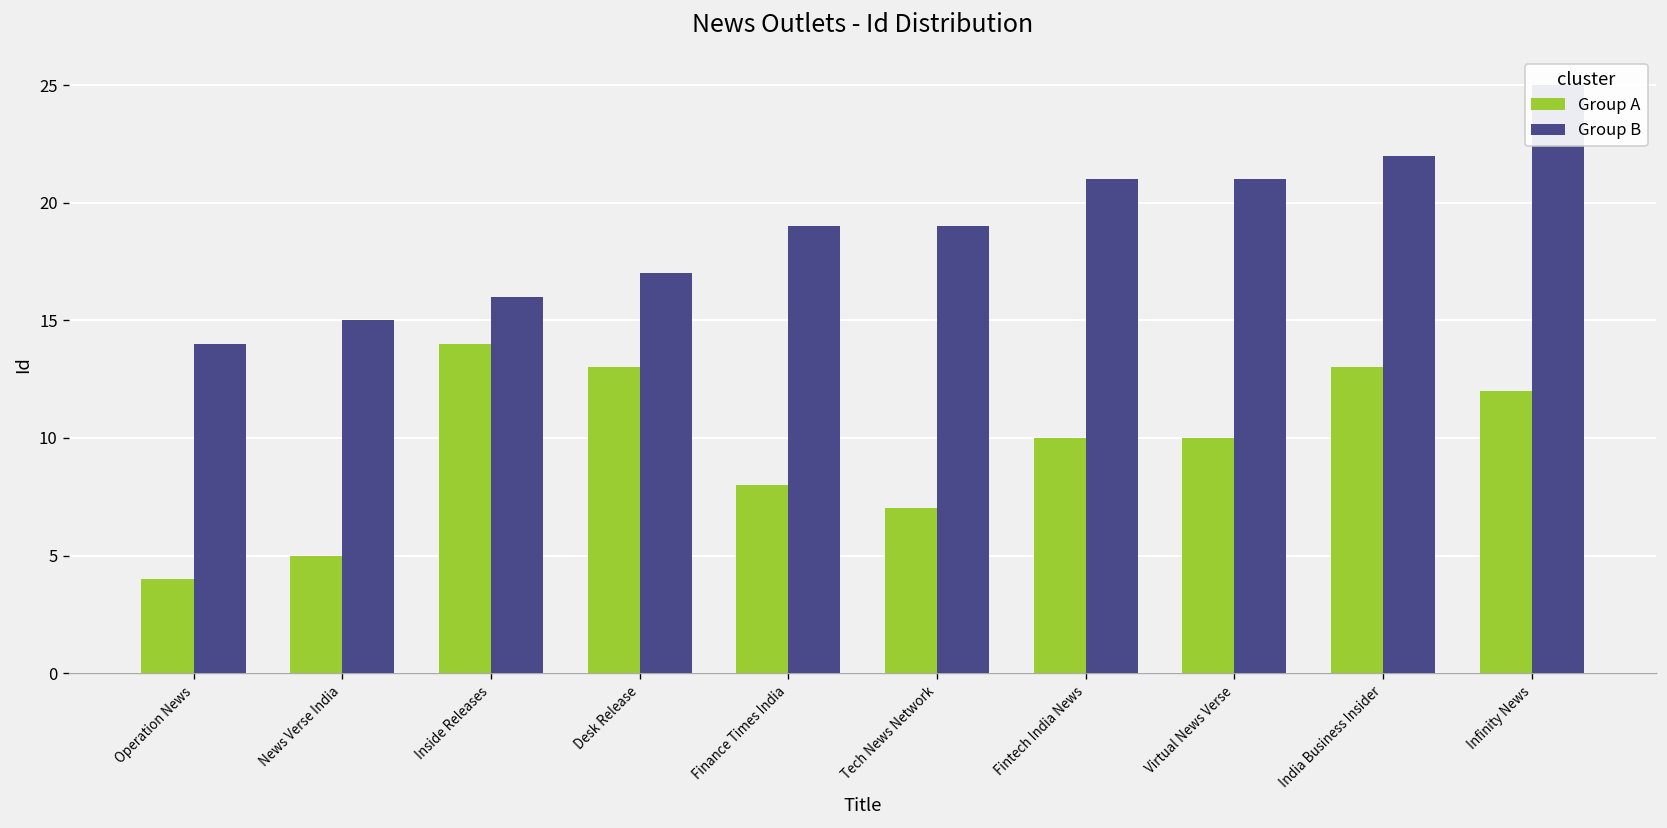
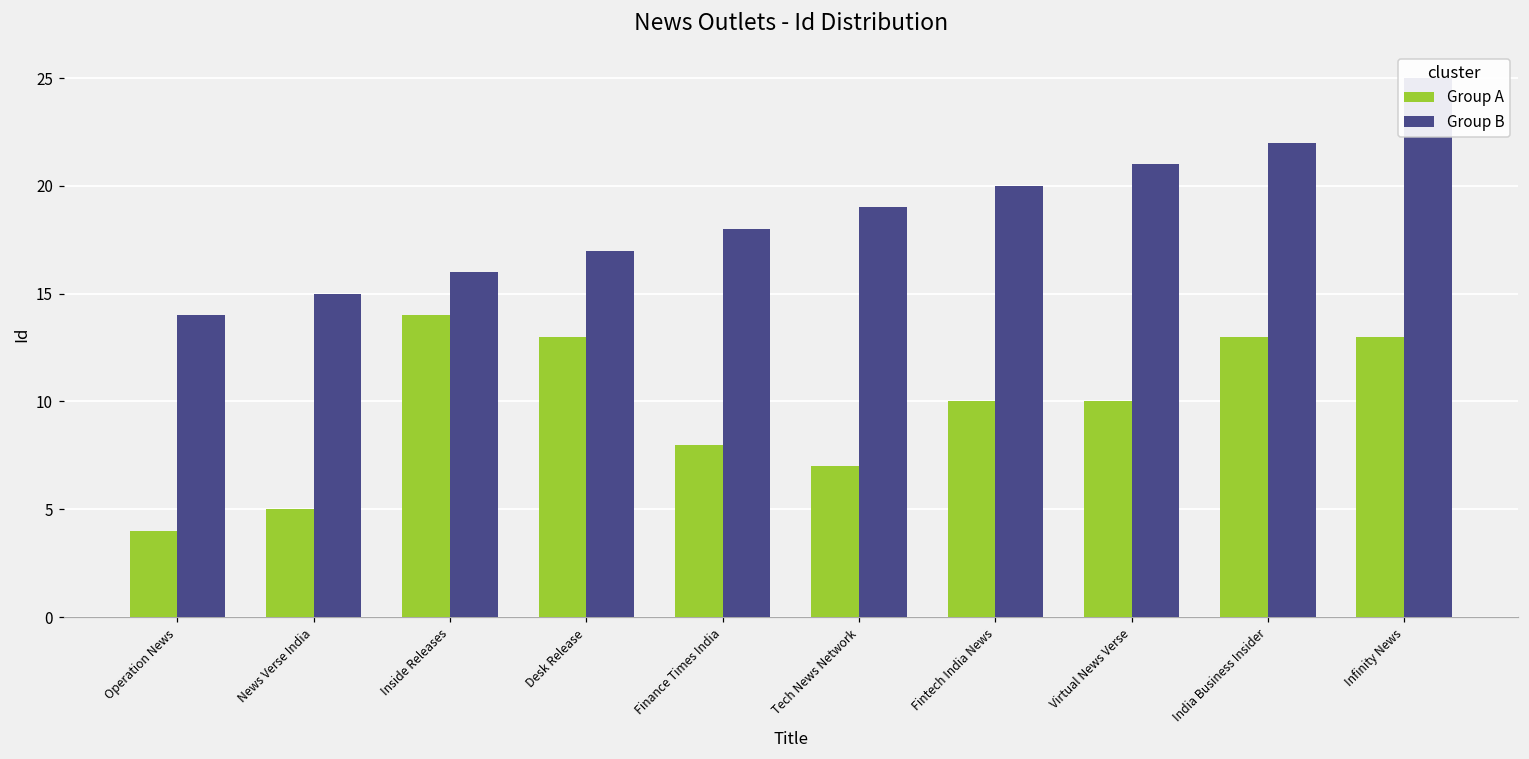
Group B, Finance Times India: 19 -> 18
Group B, Fintech India News: 21 -> 20
Group A, Infinity News: 12 -> 13
